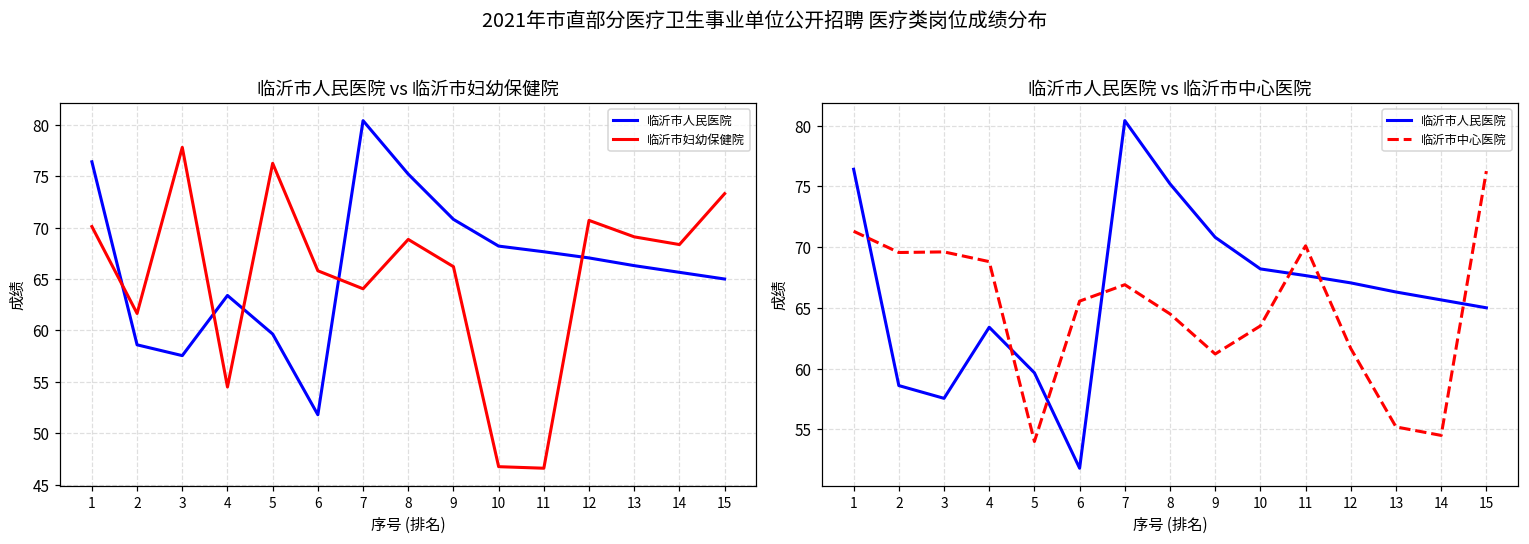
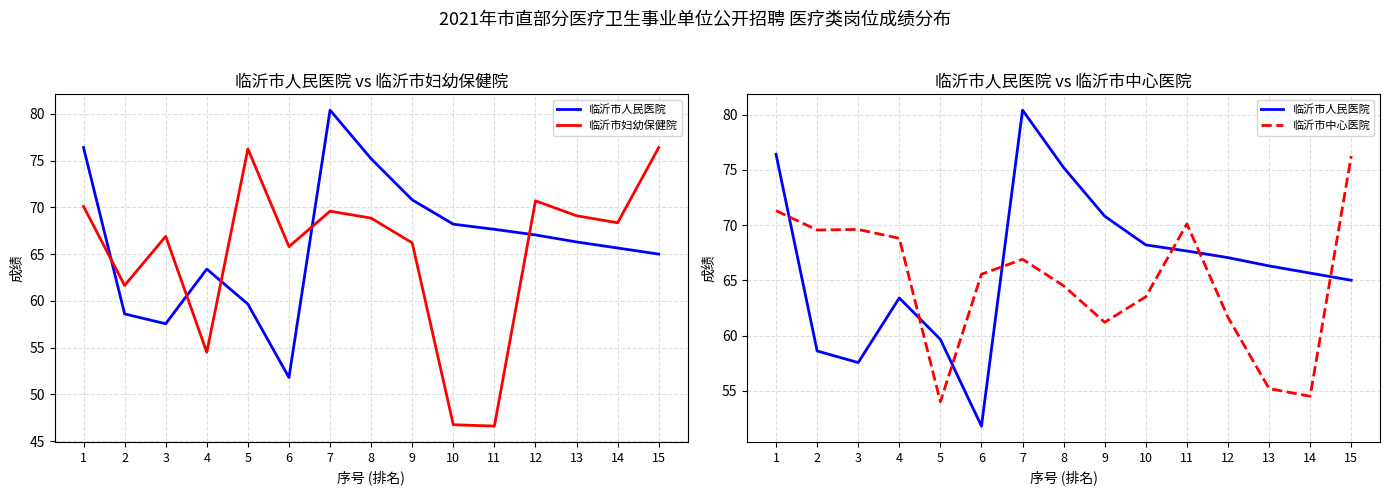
临沂市人民医院 vs 临沂市妇幼保健院, 临沂市妇幼保健院, 3: 78 -> 67
临沂市人民医院 vs 临沂市妇幼保健院, 临沂市妇幼保健院, 7: 64 -> 70
临沂市人民医院 vs 临沂市妇幼保健院, 临沂市妇幼保健院, 15: 73 -> 76
